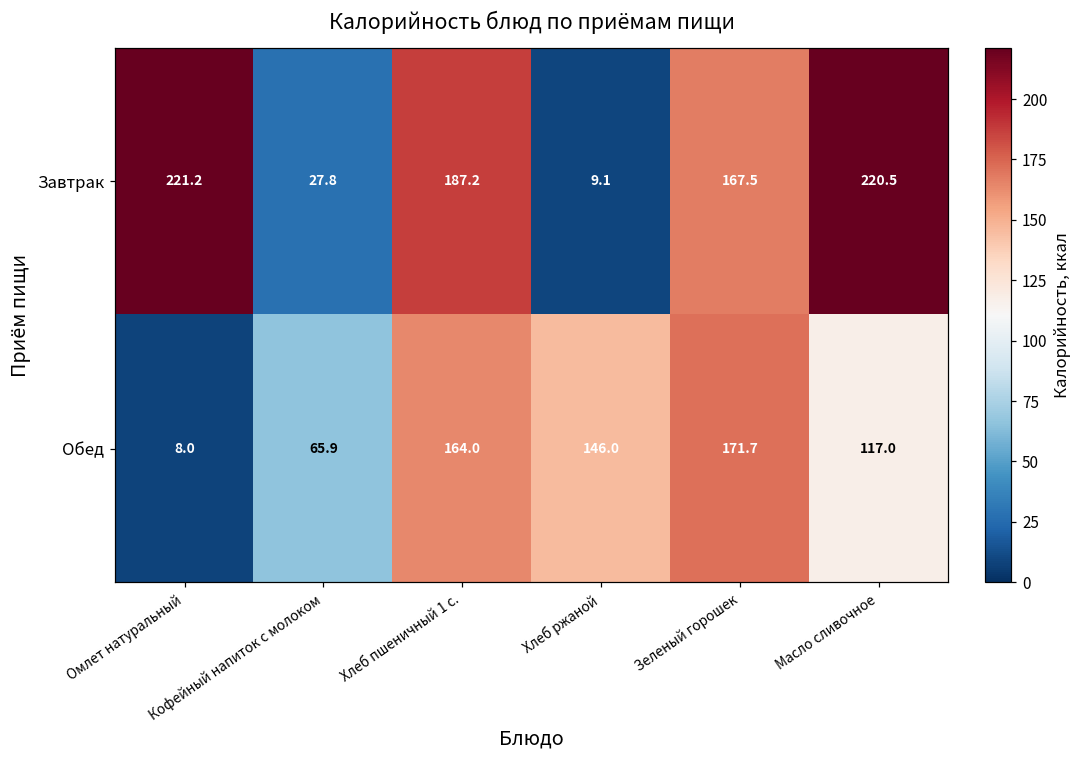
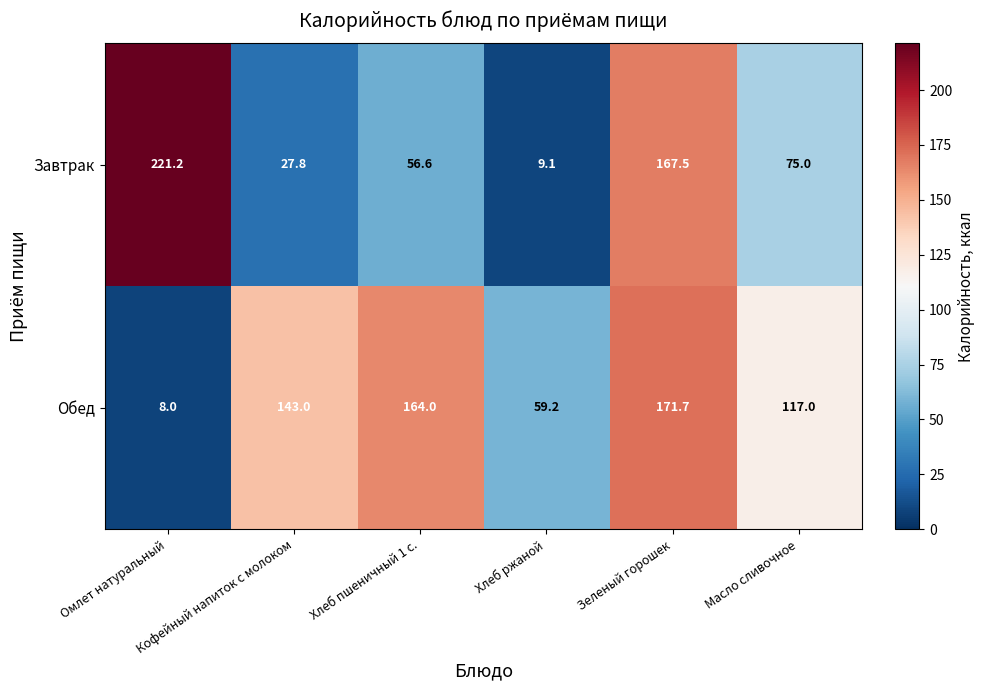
Завтрак, Хлеб пшеничный 1 с.: 187.2 -> 56.6
Завтрак, Масло сливочное: 220.5 -> 75.0
Обед, Кофейный напиток с молоком: 65.9 -> 143.0
Обед, Хлеб ржаной: 146.0 -> 59.2
